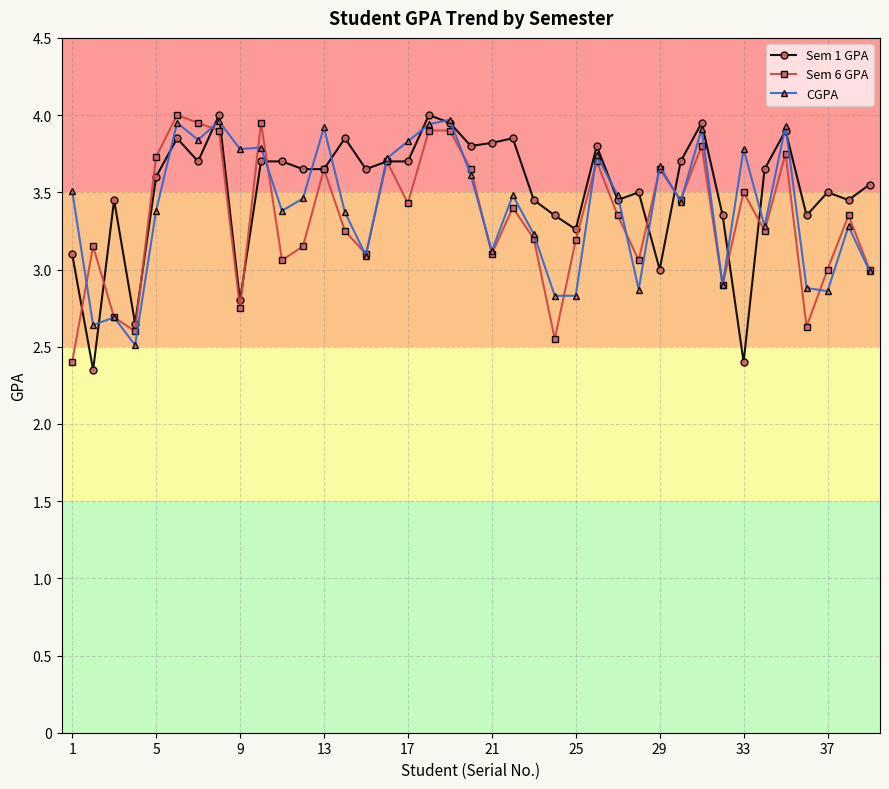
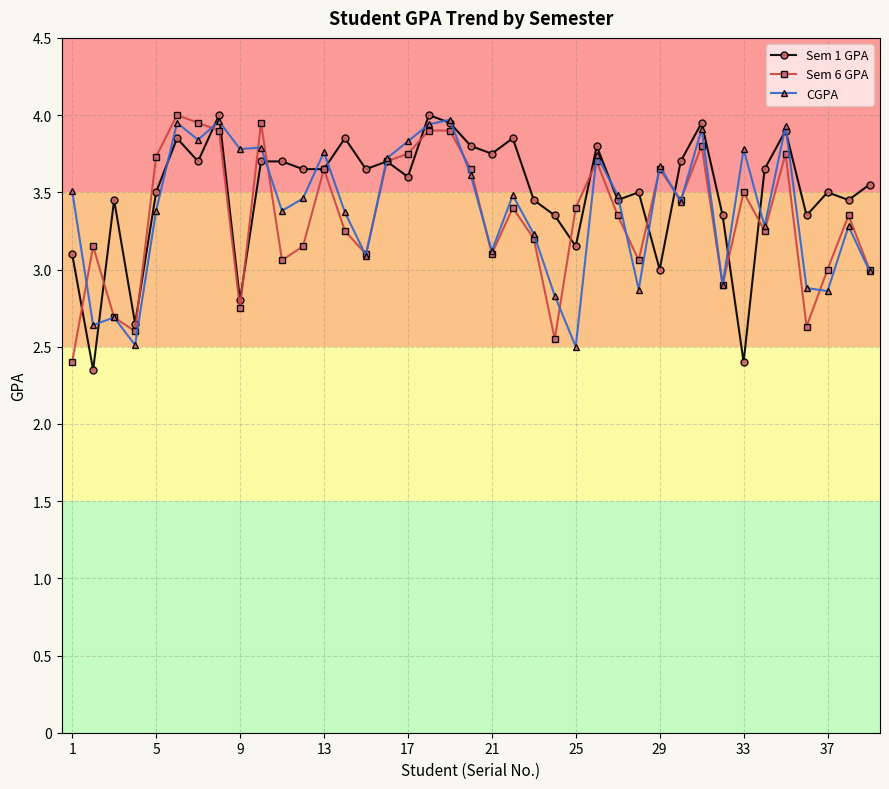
Sem 1 GPA, 5: 3.6 -> 3.5
CGPA, 13: 3.92 -> 3.76
Sem 1 GPA, 17: 3.7 -> 3.6
Sem 6 GPA, 17: 3.43 -> 3.75
Sem 1 GPA, 21: 3.82 -> 3.75
Sem 1 GPA, 25: 3.26 -> 3.15
Sem 6 GPA, 25: 3.19 -> 3.40
CGPA, 25: 2.83 -> 2.50
